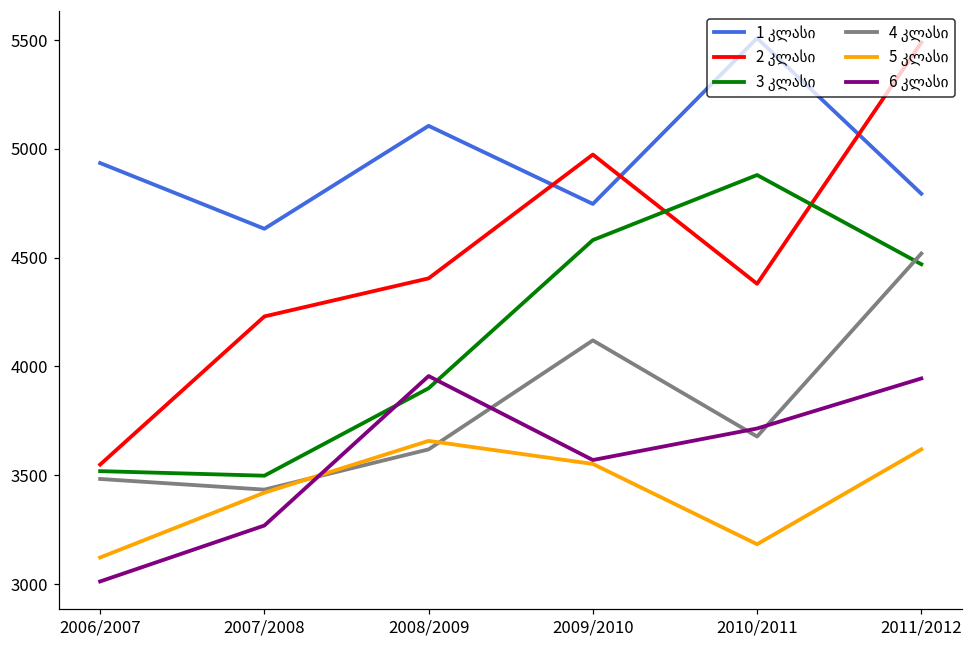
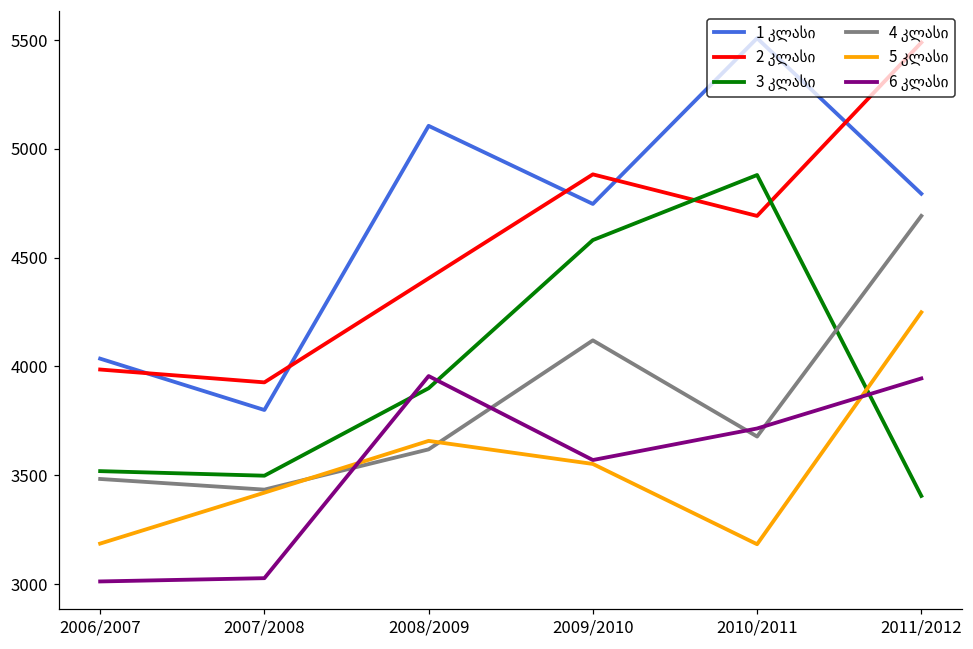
1 კლასი, 2006/2007: 4940 -> 4040
2 კლასი, 2006/2007: 3550 -> 3990
5 კლასი, 2006/2007: 3120 -> 3190
1 კლასი, 2007/2008: 4630 -> 3800
2 კლასი, 2007/2008: 4230 -> 3930
6 კლასი, 2007/2008: 3270 -> 3030
2 კლასი, 2009/2010: 4970 -> 4880
2 კლასი, 2010/2011: 4380 -> 4690
3 კლასი, 2011/2012: 4470 -> 3410
4 კლასი, 2011/2012: 4520 -> 4690
5 კლასი, 2011/2012: 3620 -> 4250
